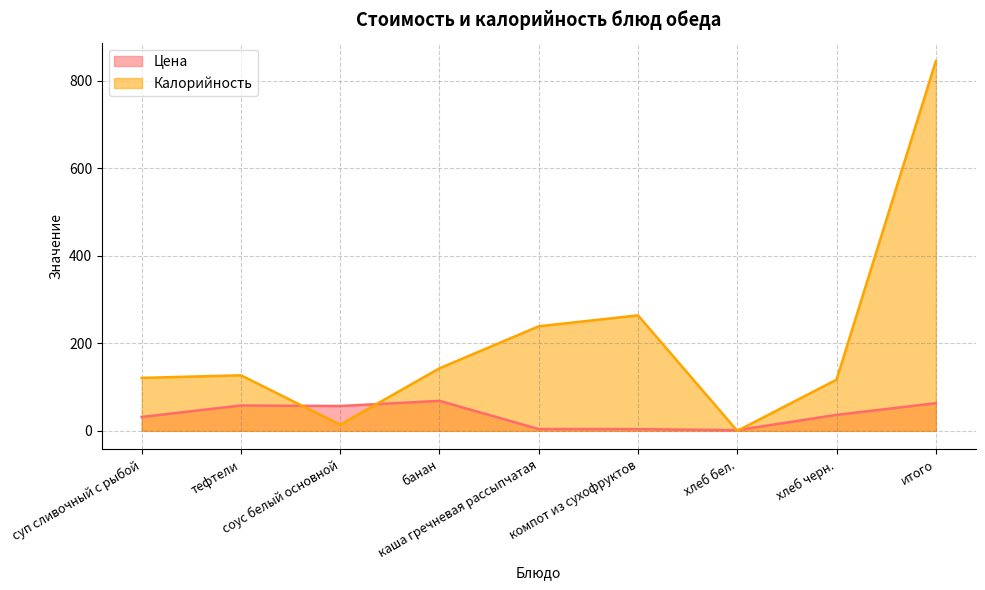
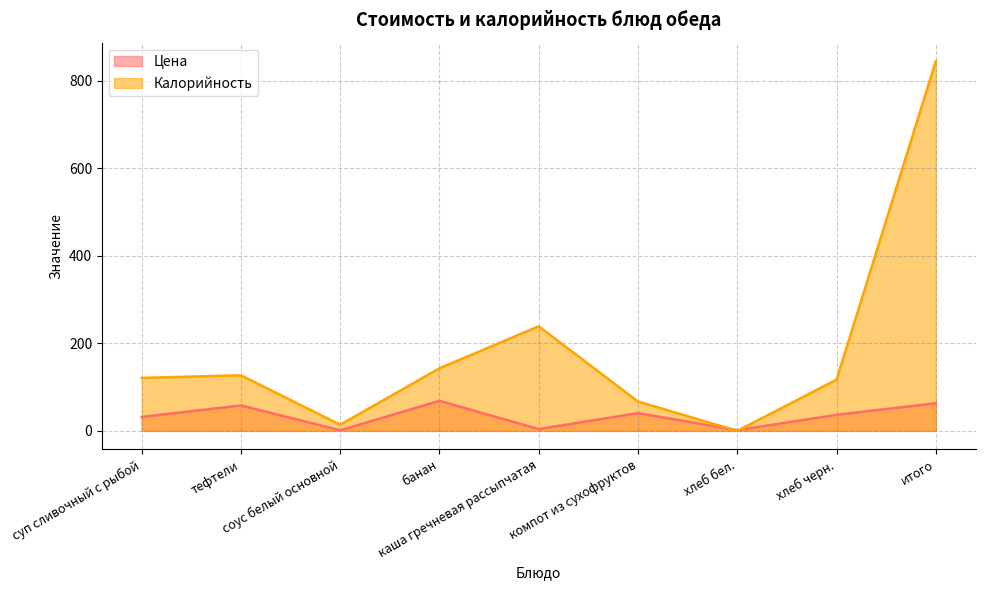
Цена, соус белый основной: 60 -> 0
Цена, компот из сухофруктов: 0 -> 40
Калорийность, компот из сухофруктов: 260 -> 70
